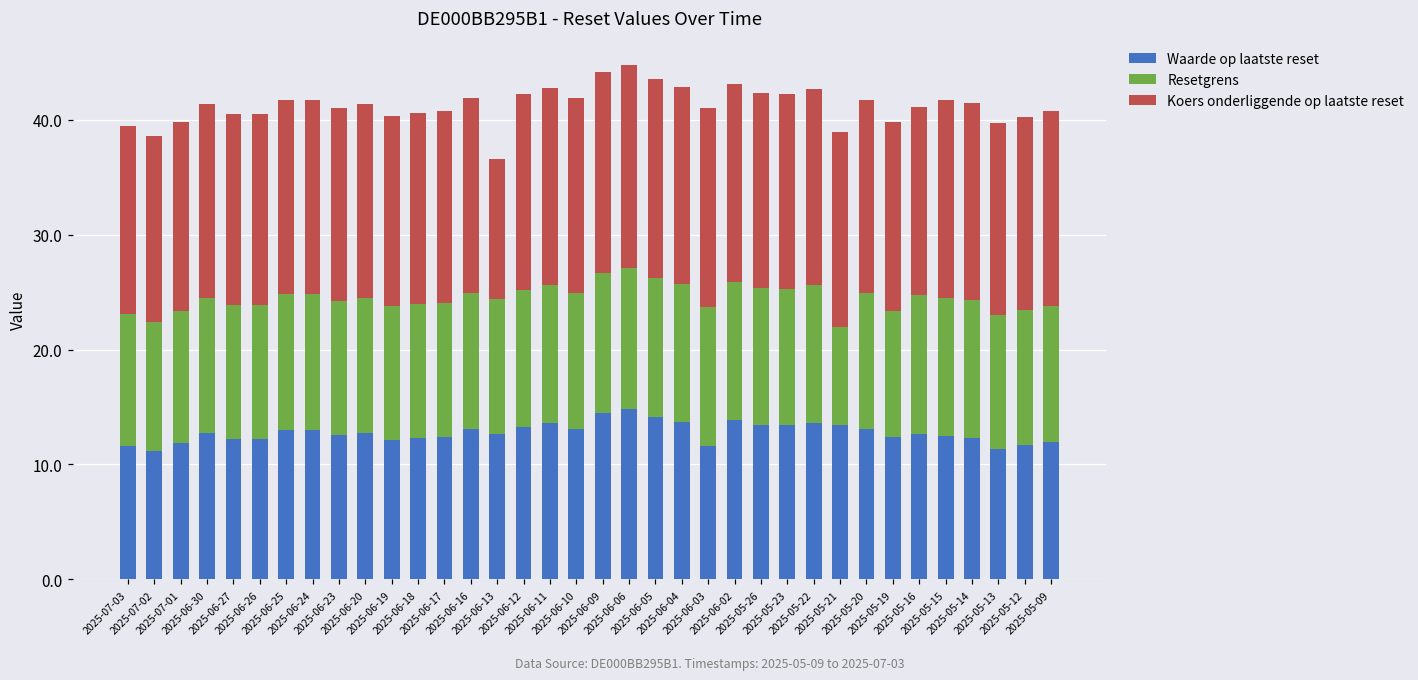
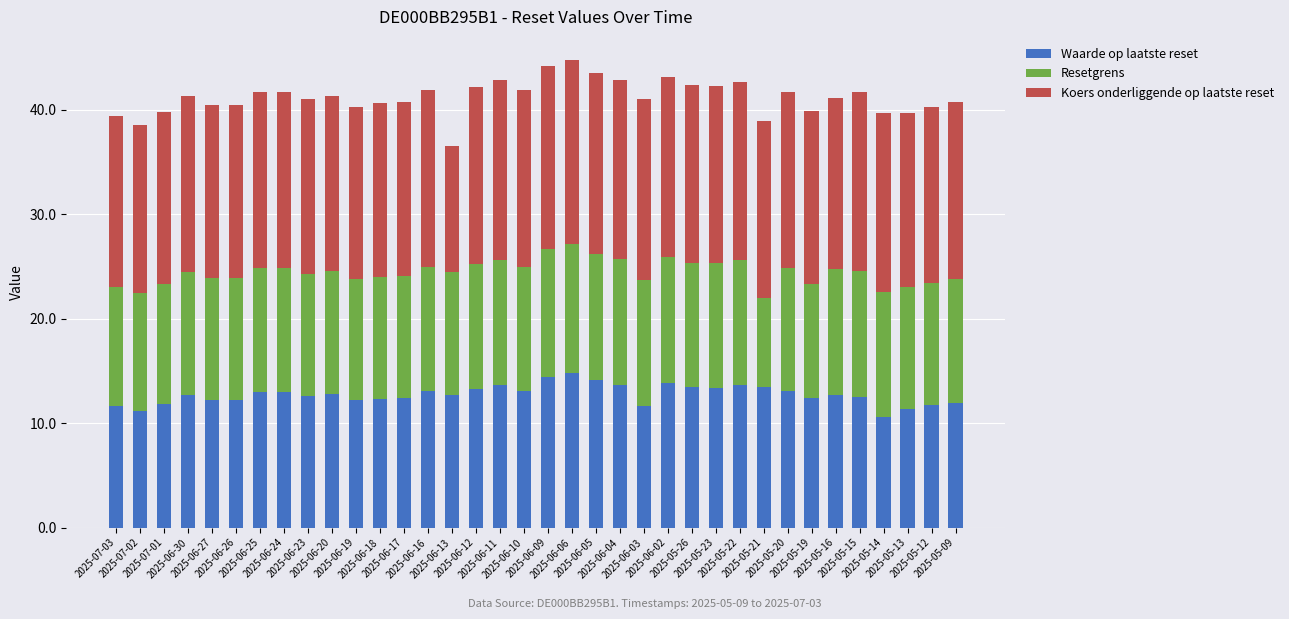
Waarde op laatste reset, 2025-05-14: 12.3 -> 10.6
